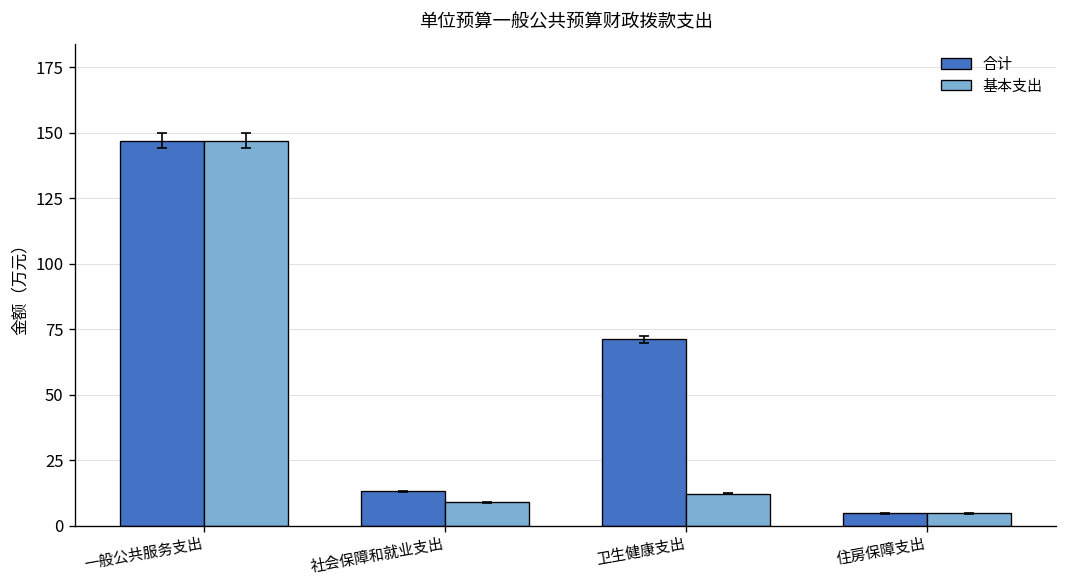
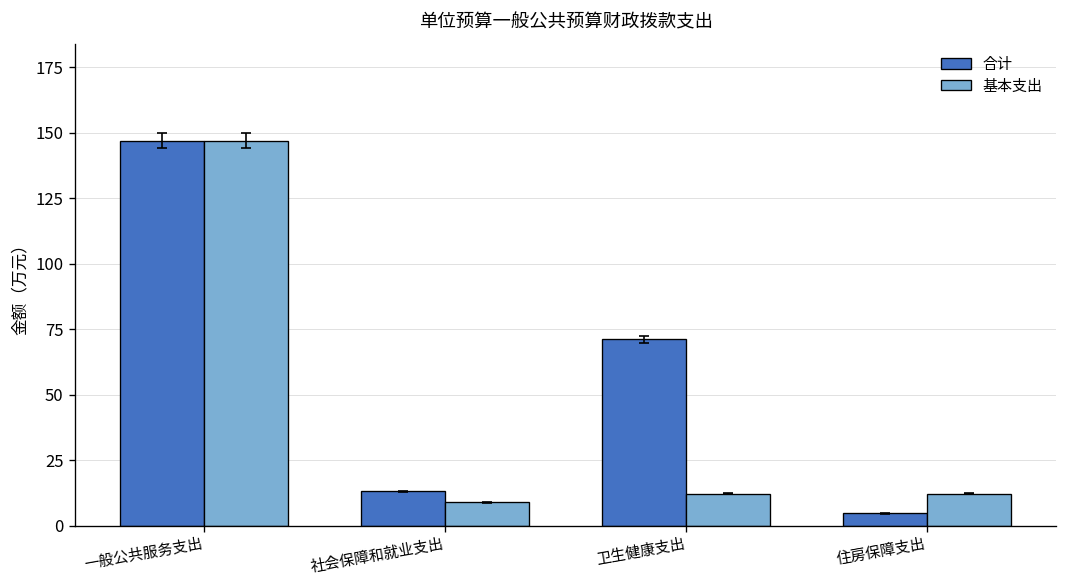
基本支出, 住房保障支出: 5 -> 12
